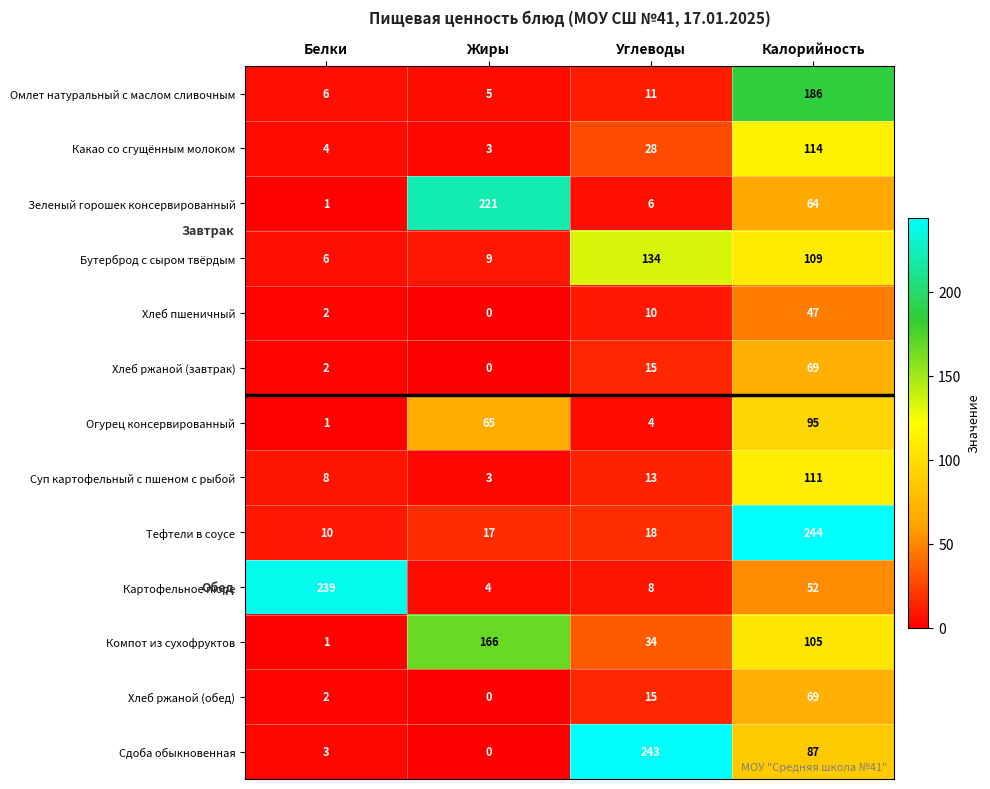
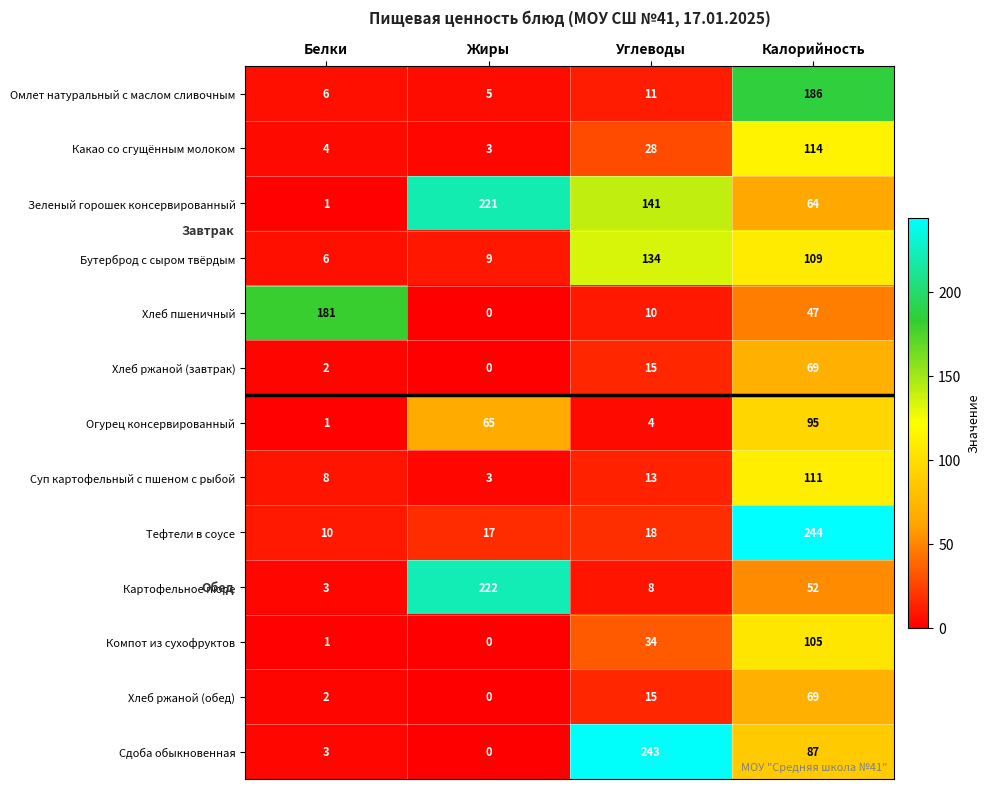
Зеленый горошек консервированный, Углеводы: 6 -> 141
Хлеб пшеничный, Белки: 2 -> 181
Картофельное пюре, Белки: 239 -> 3
Картофельное пюре, Жиры: 4 -> 222
Компот из сухофруктов, Жиры: 166 -> 0
